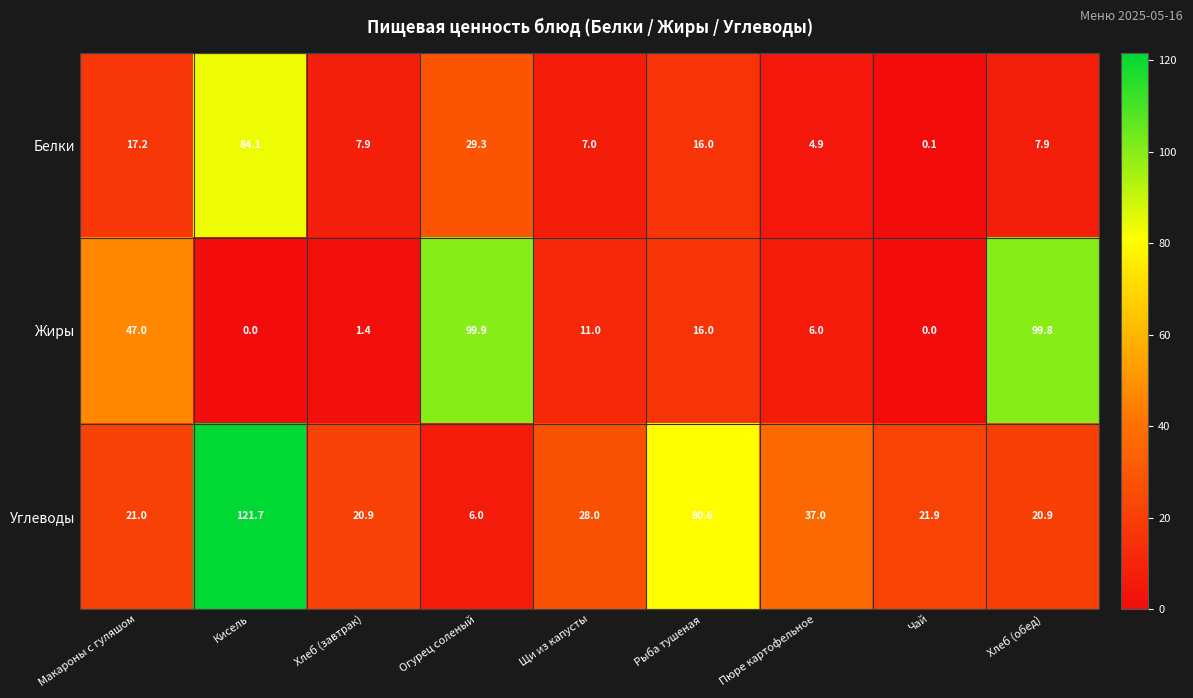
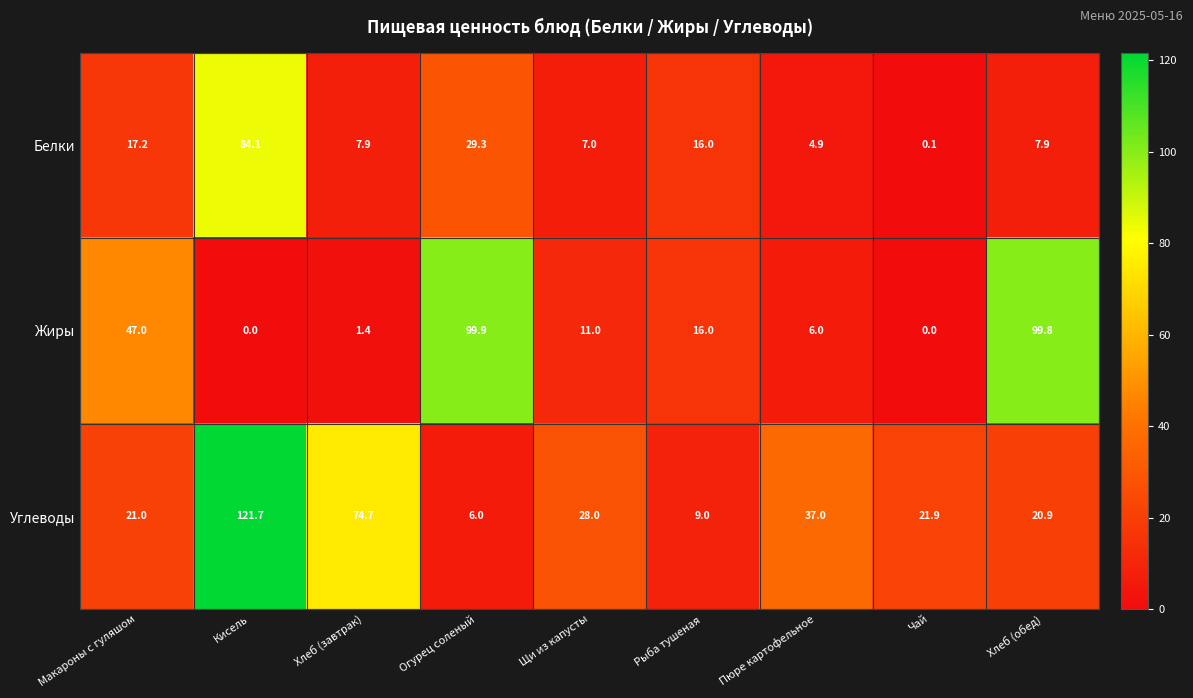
Углеводы, Хлеб (завтрак): 20.9 -> 74.7
Углеводы, Рыба тушеная: 80.6 -> 9.0
